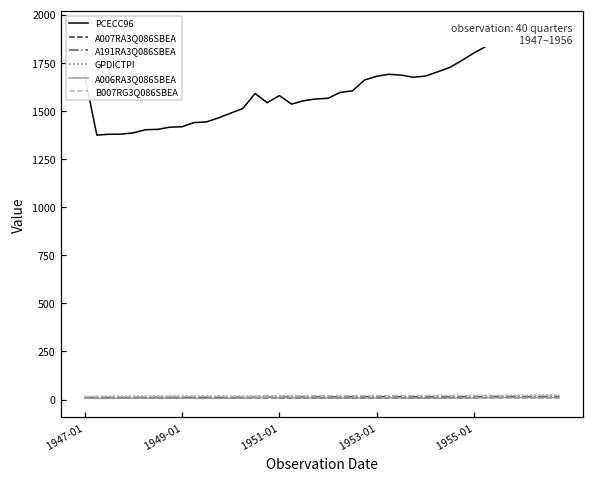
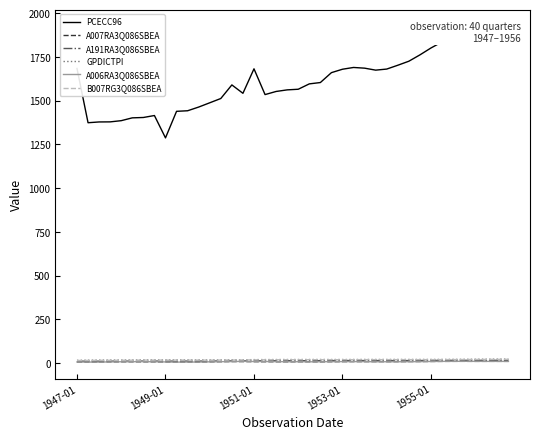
PCECC96, 1949-01: 1420 -> 1290
PCECC96, 1951-01: 1580 -> 1680
